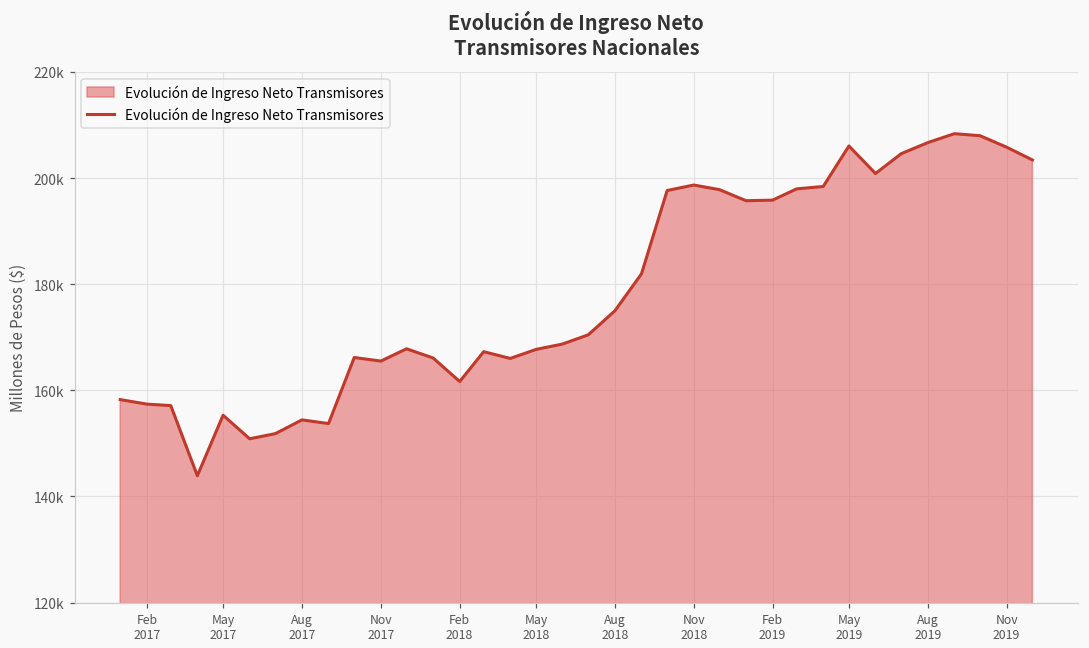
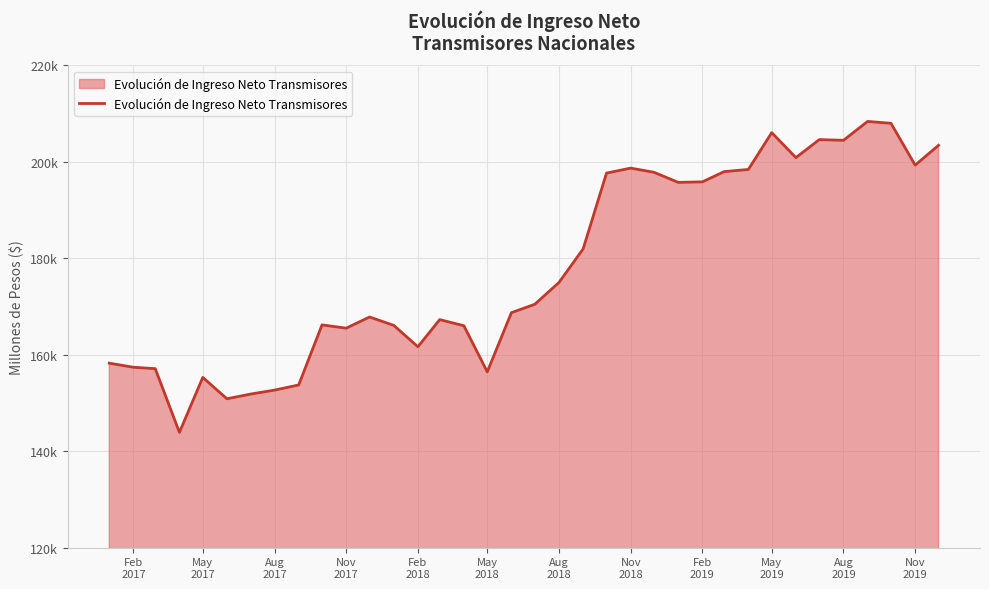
Aug 2017: 154000 -> 153000
May 2018: 168000 -> 156000
Aug 2019: 207000 -> 204000
Nov 2019: 206000 -> 199000
